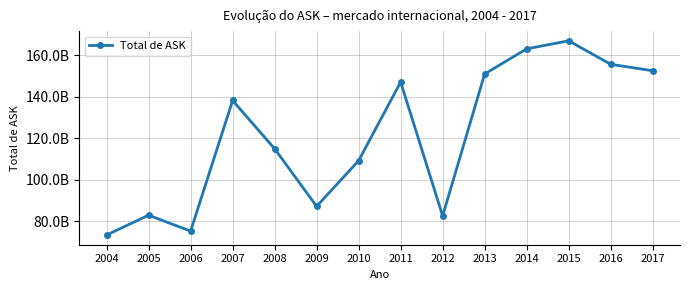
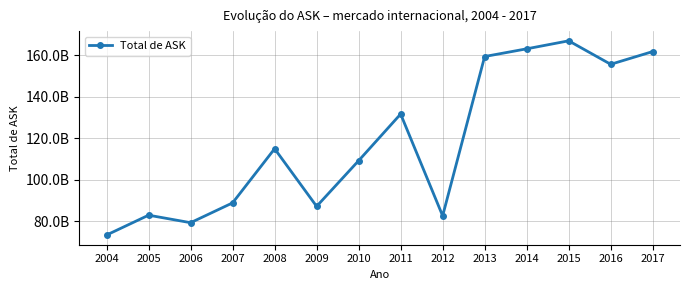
2006: 75000000000 -> 79000000000
2007: 138000000000 -> 89000000000
2011: 147000000000 -> 132000000000
2013: 151000000000 -> 159000000000
2017: 153000000000 -> 162000000000
